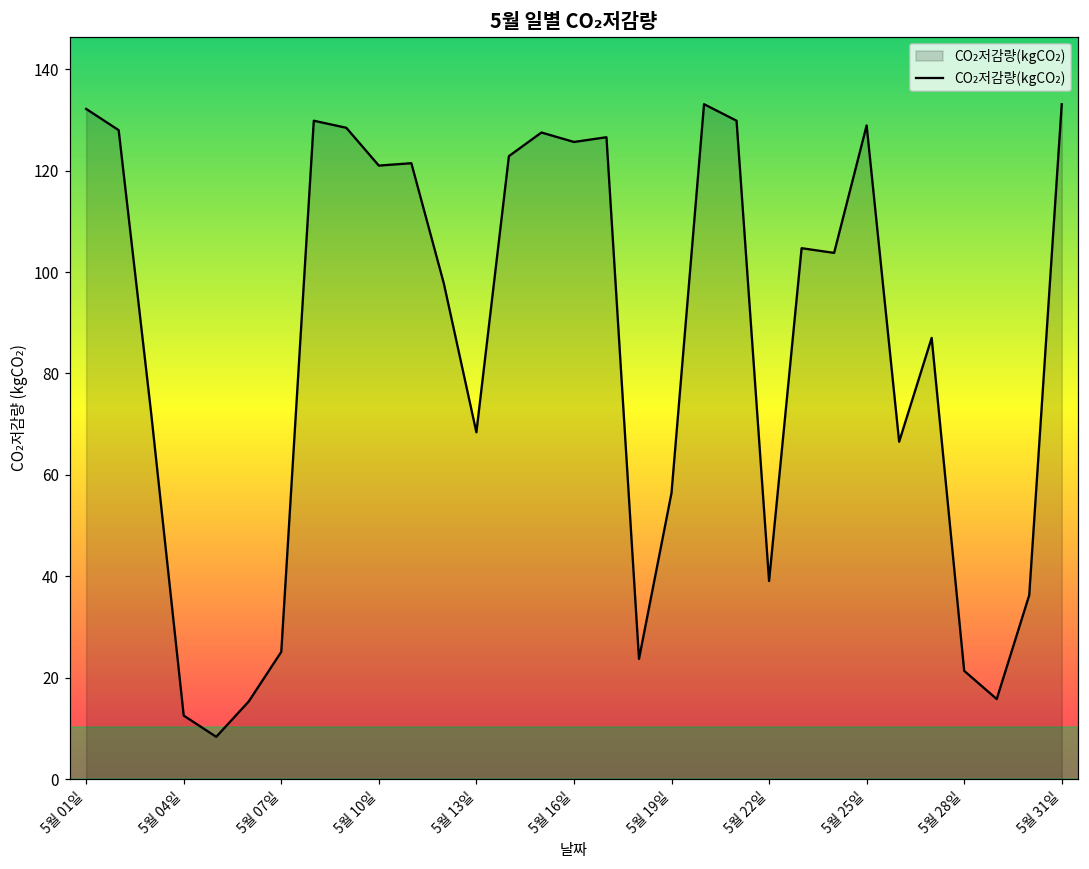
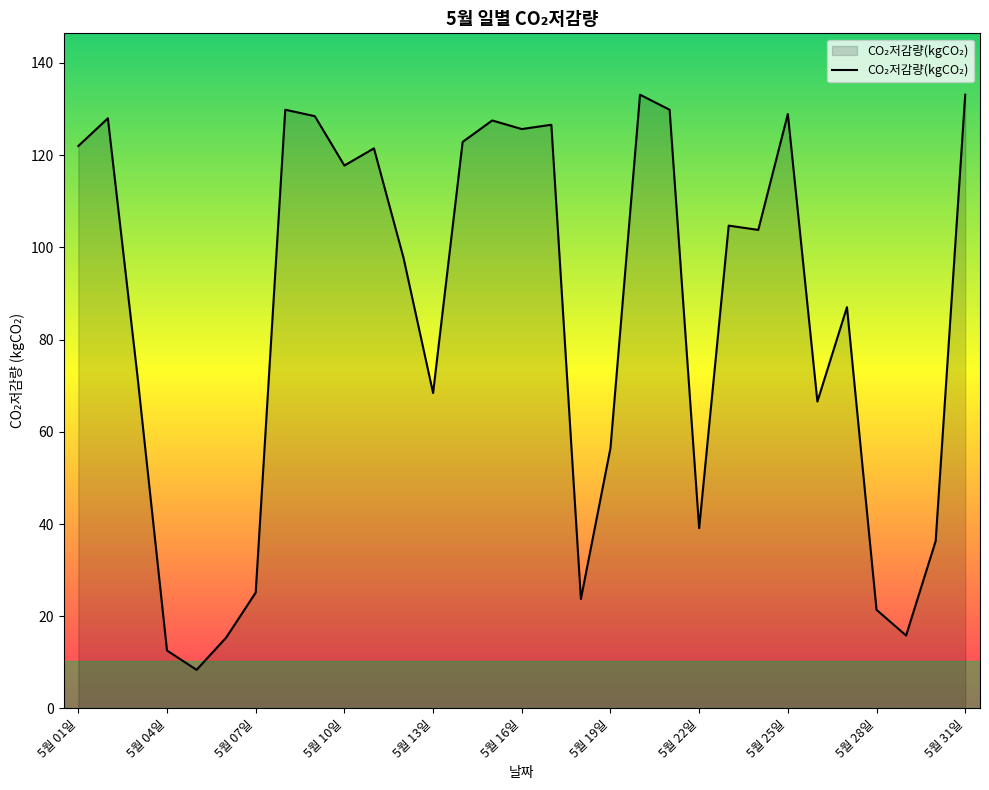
5월 01일: 132 -> 122
5월 10일: 121 -> 118
